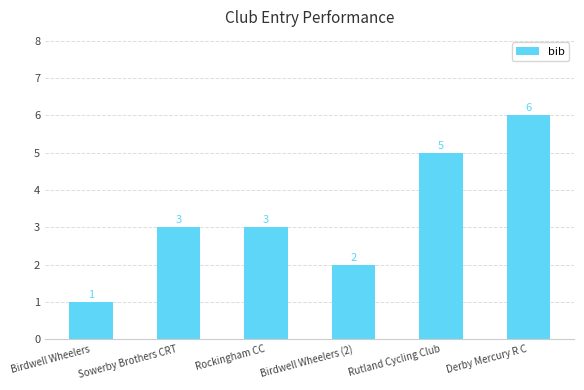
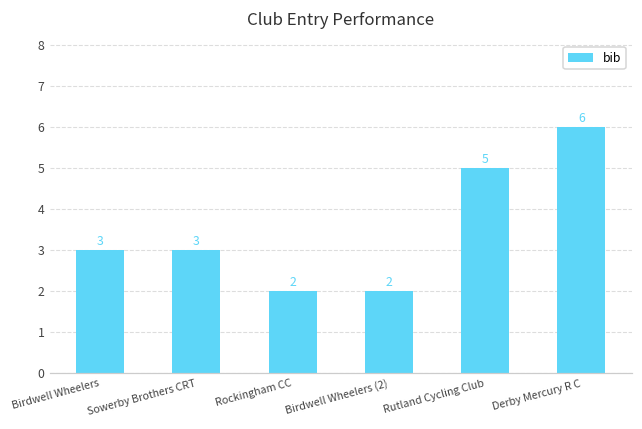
Birdwell Wheelers: 1 -> 3
Rockingham CC: 3 -> 2
